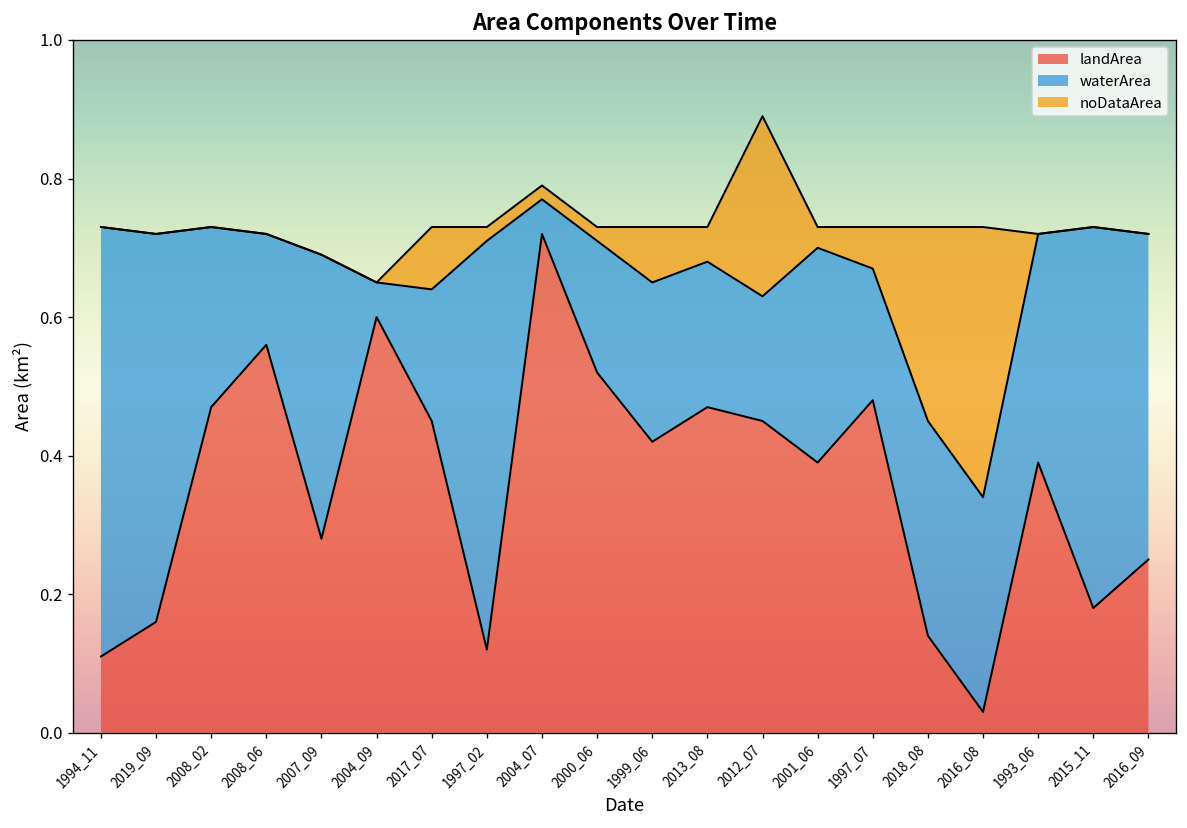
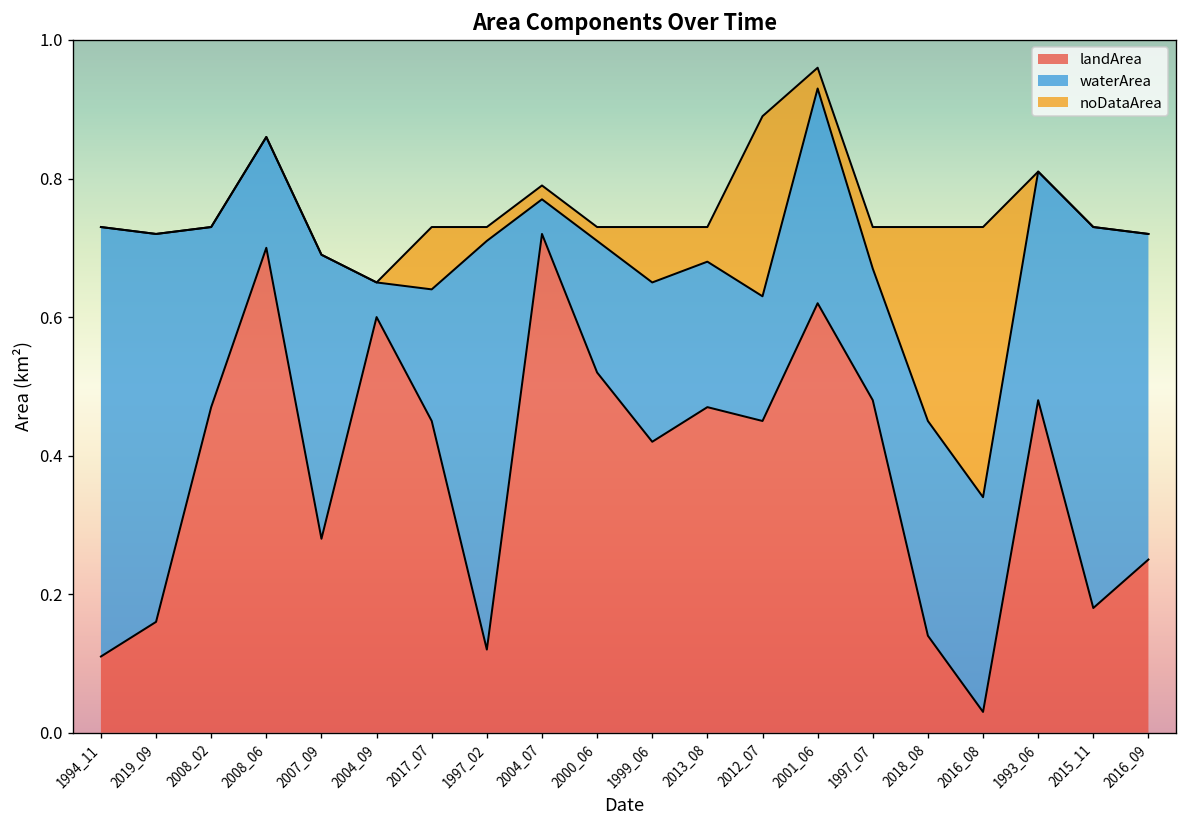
landArea, 2008_06: 0.56 -> 0.70
landArea, 2001_06: 0.39 -> 0.62
landArea, 1993_06: 0.39 -> 0.48
